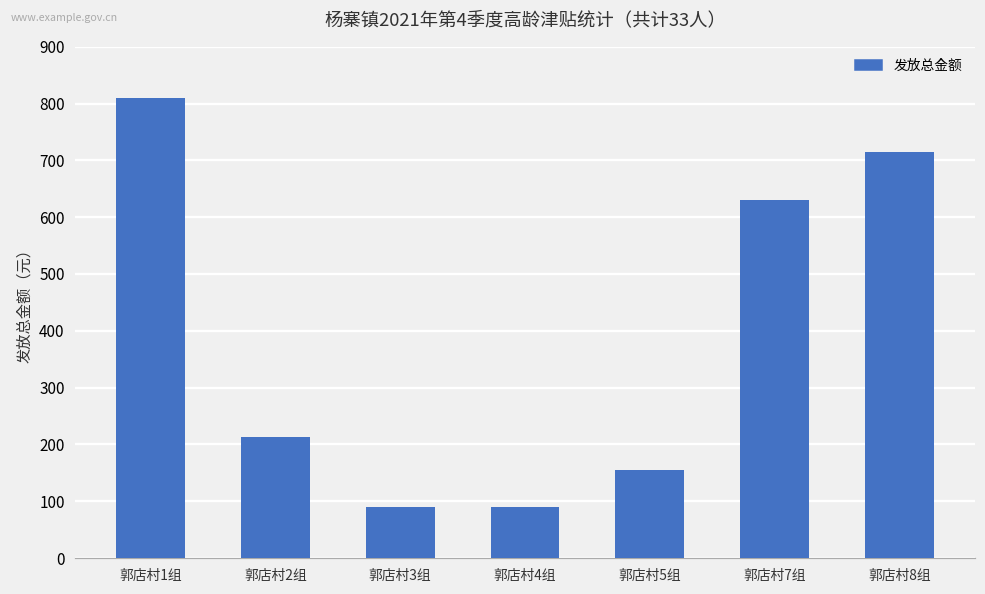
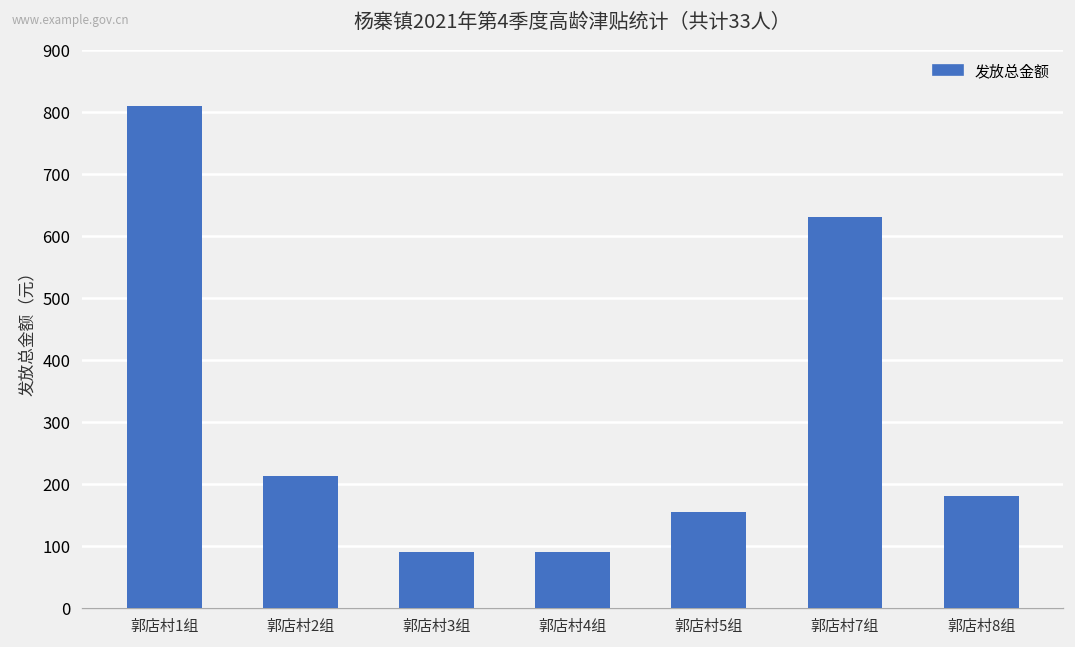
郭店村8组: 720 -> 180
